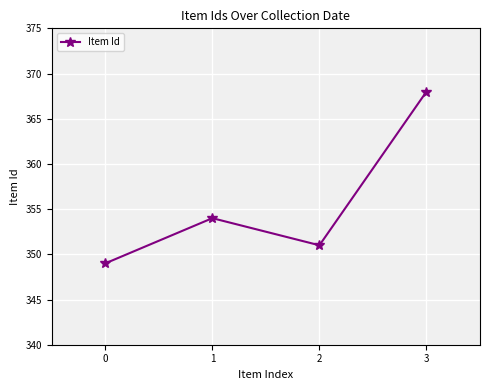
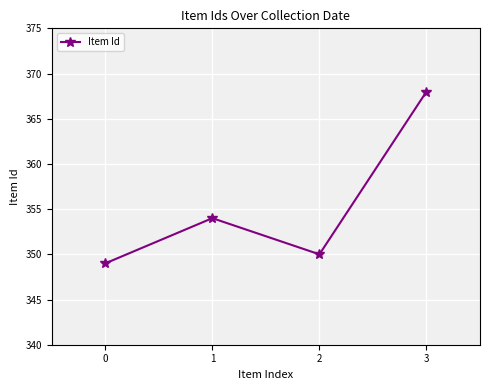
2: 351 -> 350
